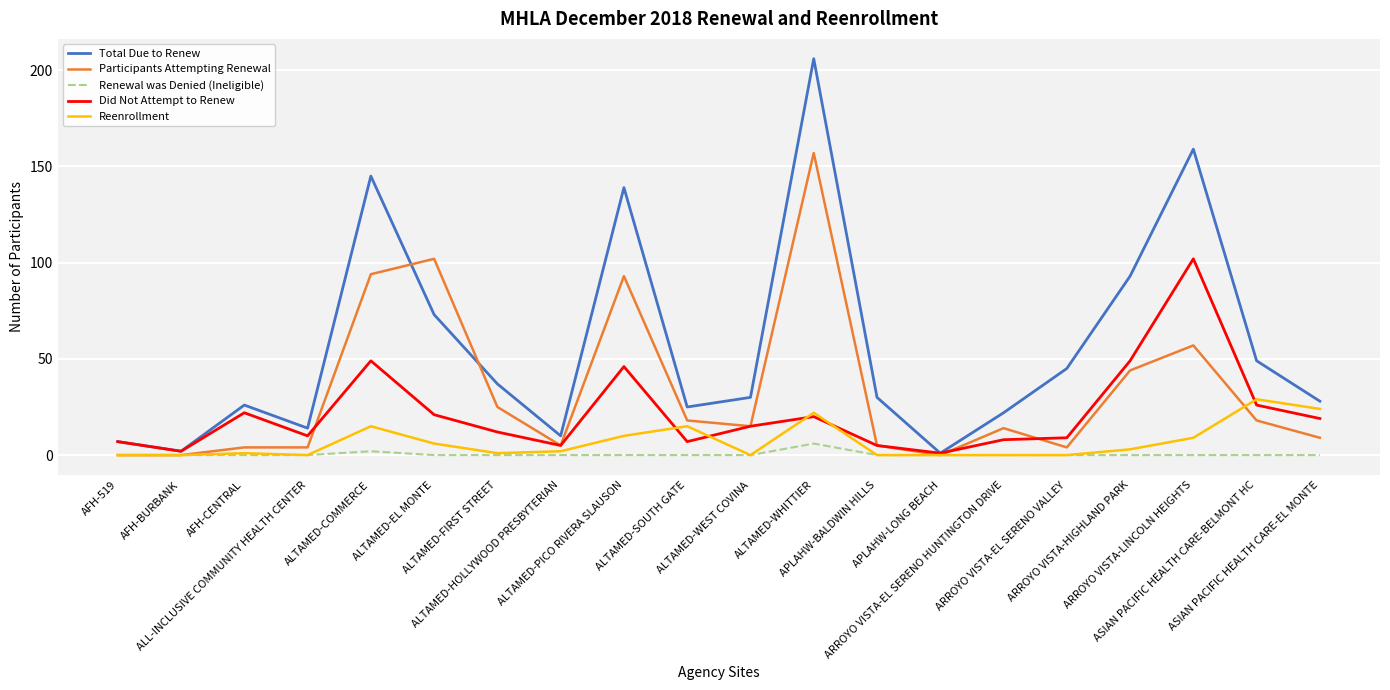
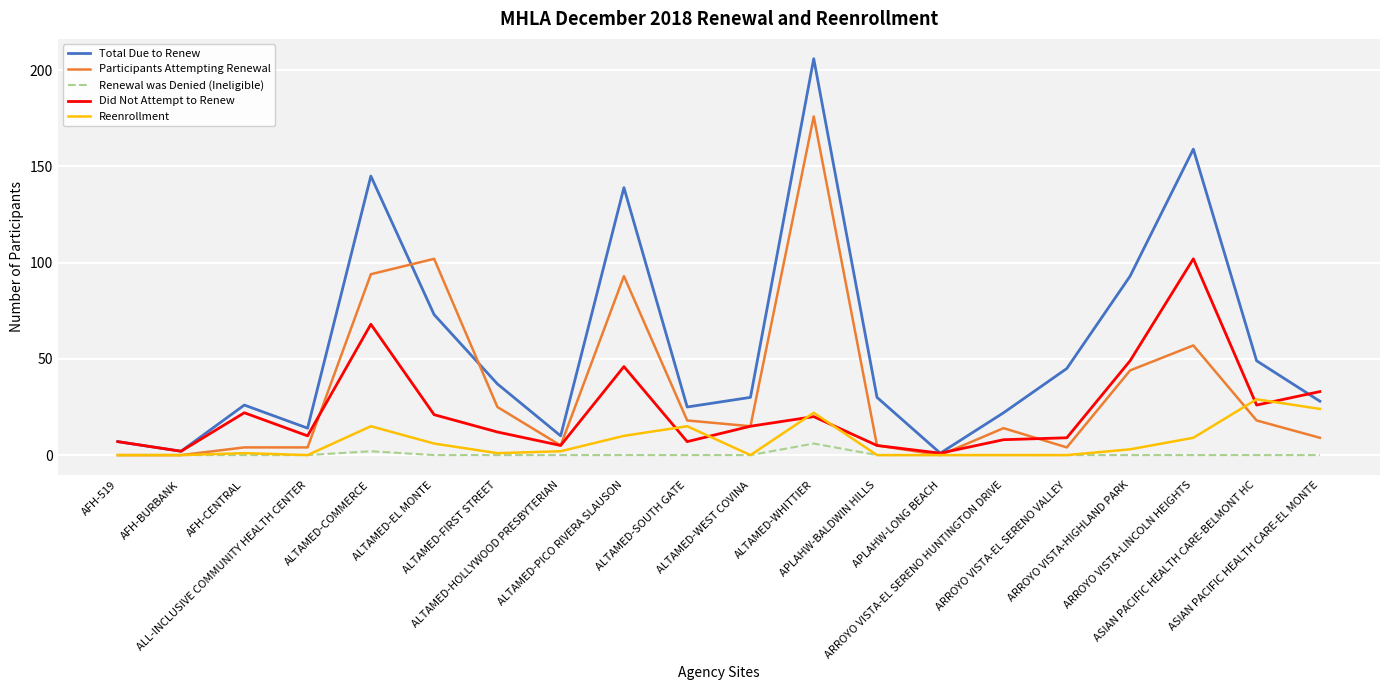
Did Not Attempt to Renew, ALTAMED-COMMERCE: 49 -> 68
Participants Attempting Renewal, ALTAMED-WHITTIER: 157 -> 176
Did Not Attempt to Renew, ASIAN PACIFIC HEALTH CARE-EL MONTE: 19 -> 33
